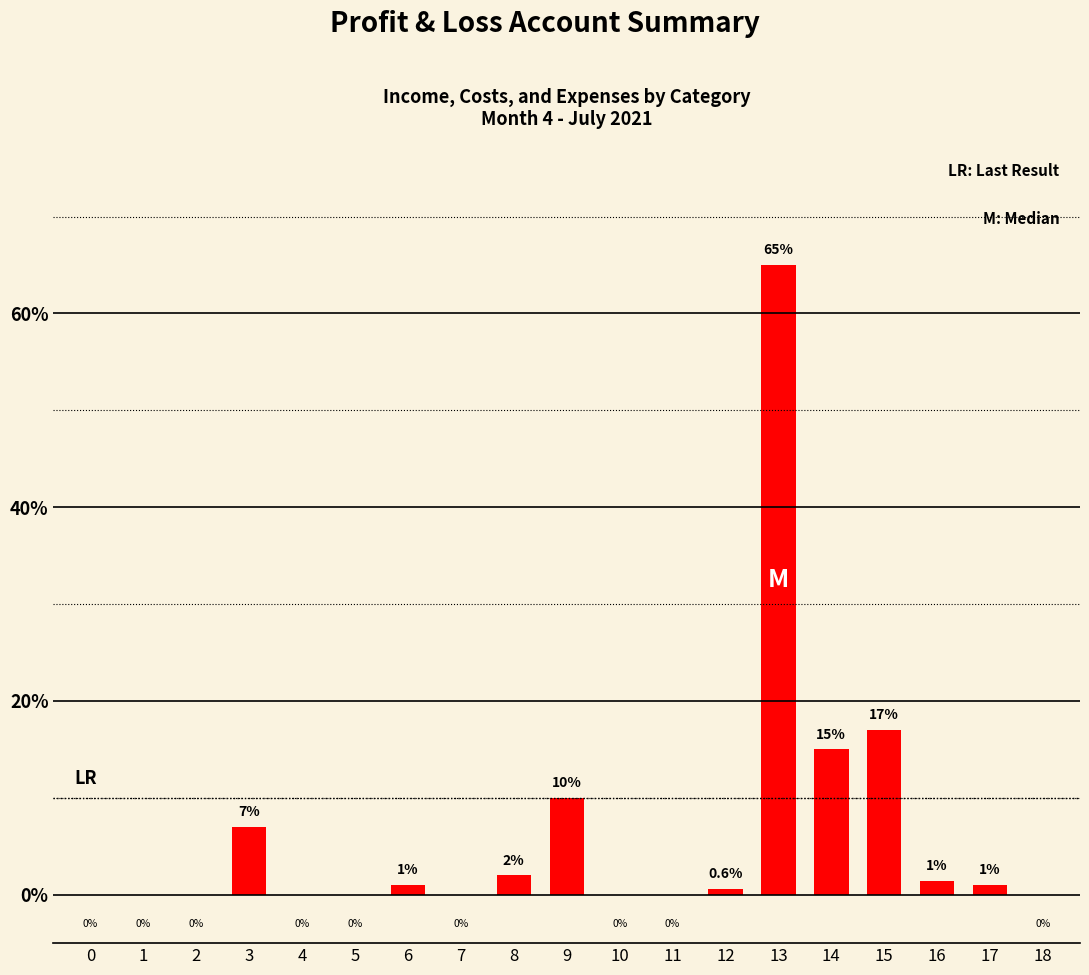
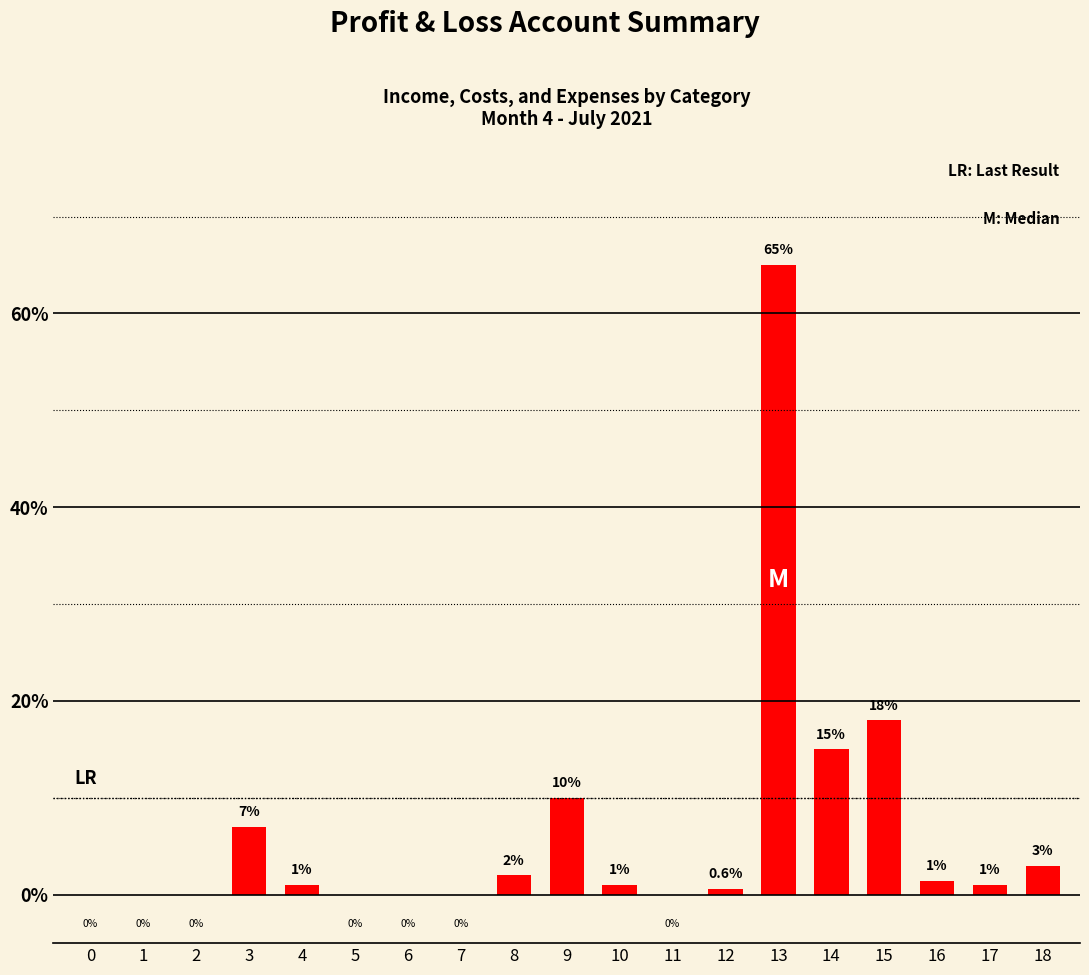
4: 0% -> 1%
6: 1% -> 0%
10: 0% -> 1%
15: 17% -> 18%
18: 0% -> 3%
